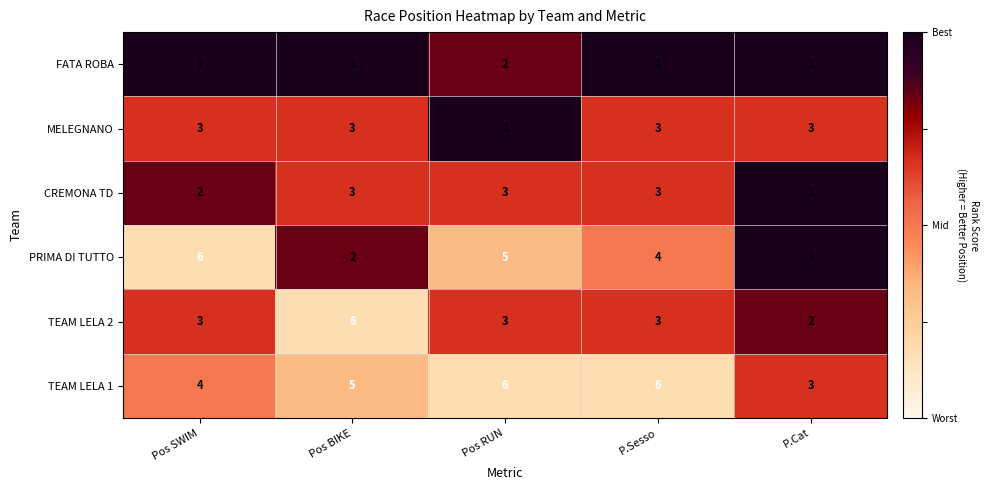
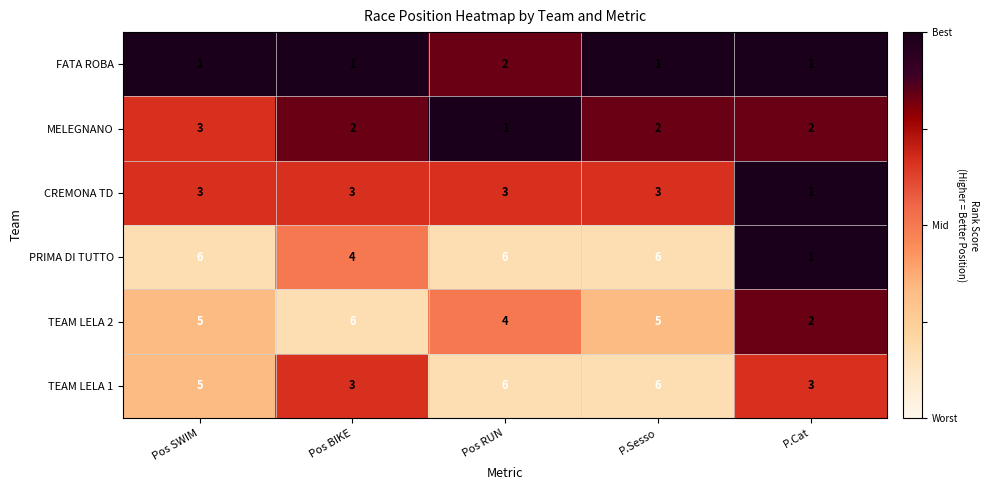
MELEGNANO, Pos BIKE: 3 -> 2
MELEGNANO, P.Sesso: 3 -> 2
MELEGNANO, P.Cat: 3 -> 2
CREMONA TD, Pos SWIM: 2 -> 3
PRIMA DI TUTTO, Pos BIKE: 2 -> 4
PRIMA DI TUTTO, Pos RUN: 5 -> 6
PRIMA DI TUTTO, P.Sesso: 4 -> 6
TEAM LELA 2, Pos SWIM: 3 -> 5
TEAM LELA 2, Pos RUN: 3 -> 4
TEAM LELA 2, P.Sesso: 3 -> 5
TEAM LELA 1, Pos SWIM: 4 -> 5
TEAM LELA 1, Pos BIKE: 5 -> 3
